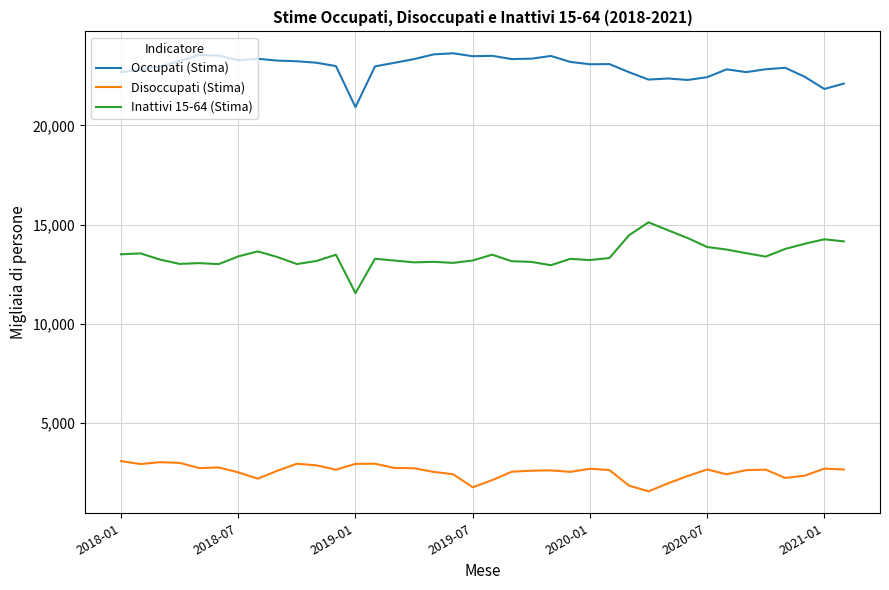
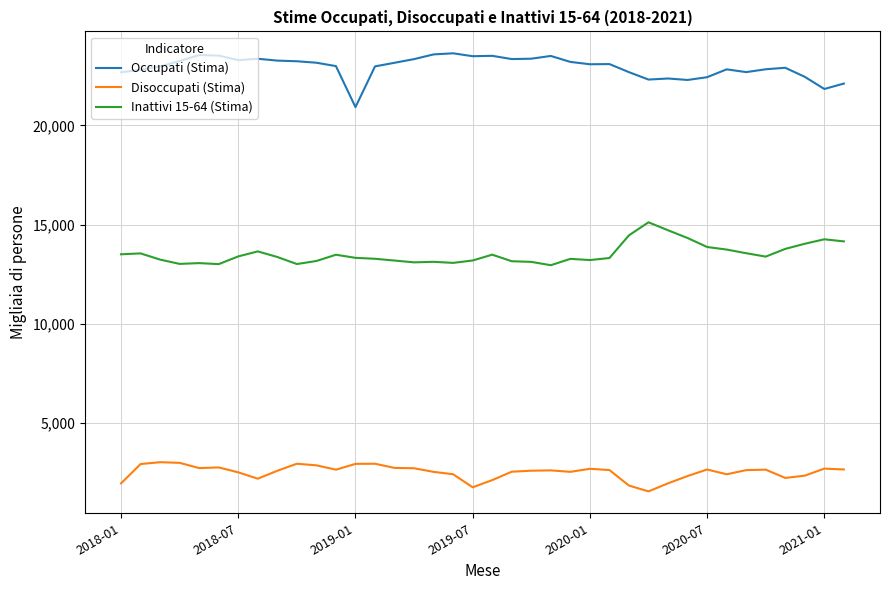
Disoccupati (Stima), 2018-01: 3,100 -> 1,900
Inattivi 15-64 (Stima), 2019-01: 11,500 -> 13,300
